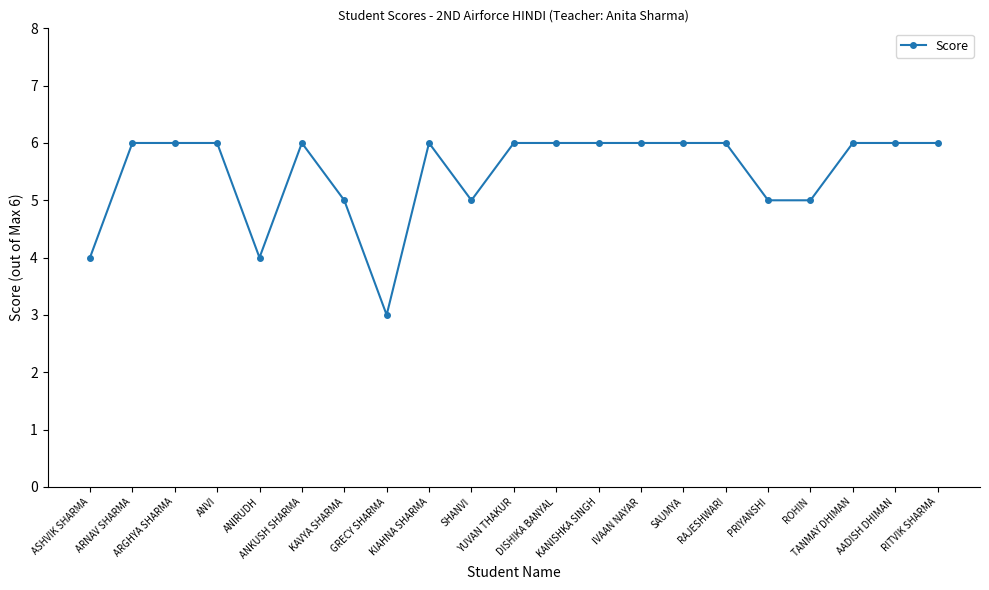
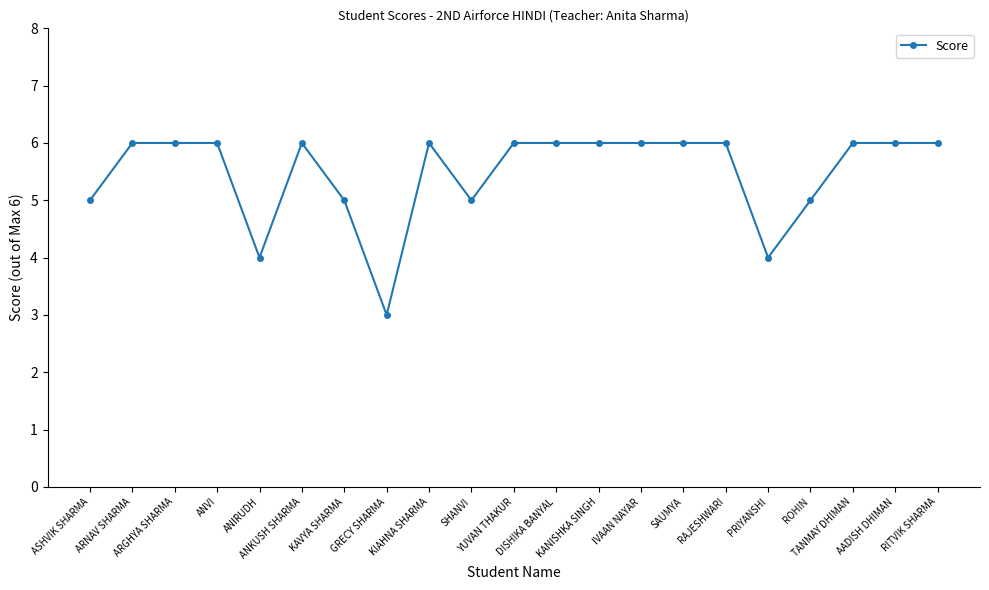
ASHVIK SHARMA: 4 -> 5
PRIYANSHI: 5 -> 4
